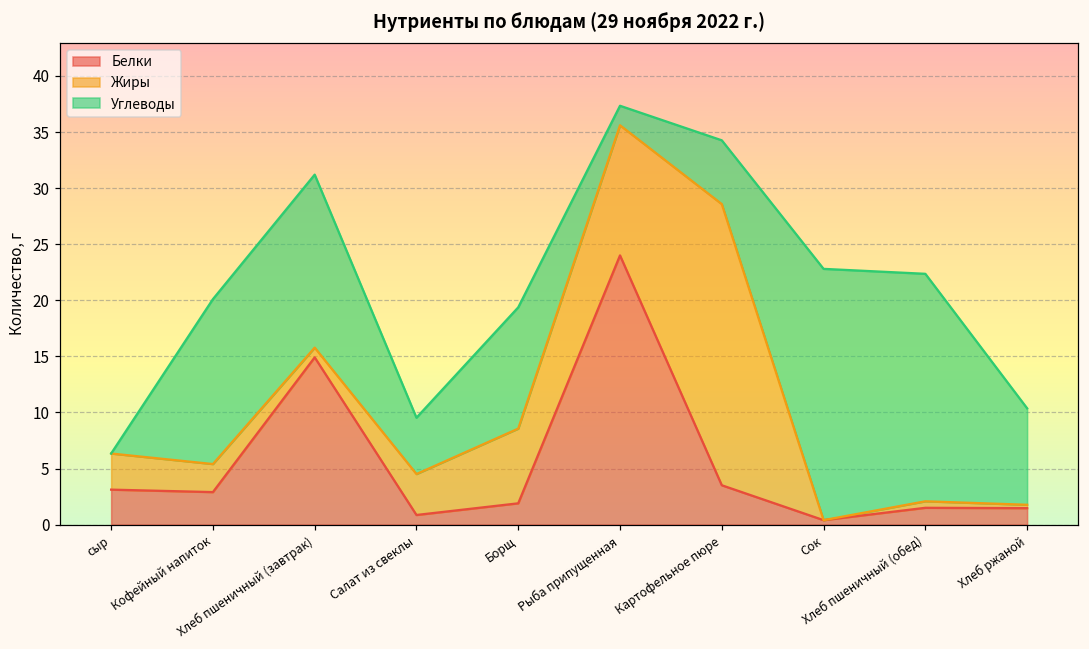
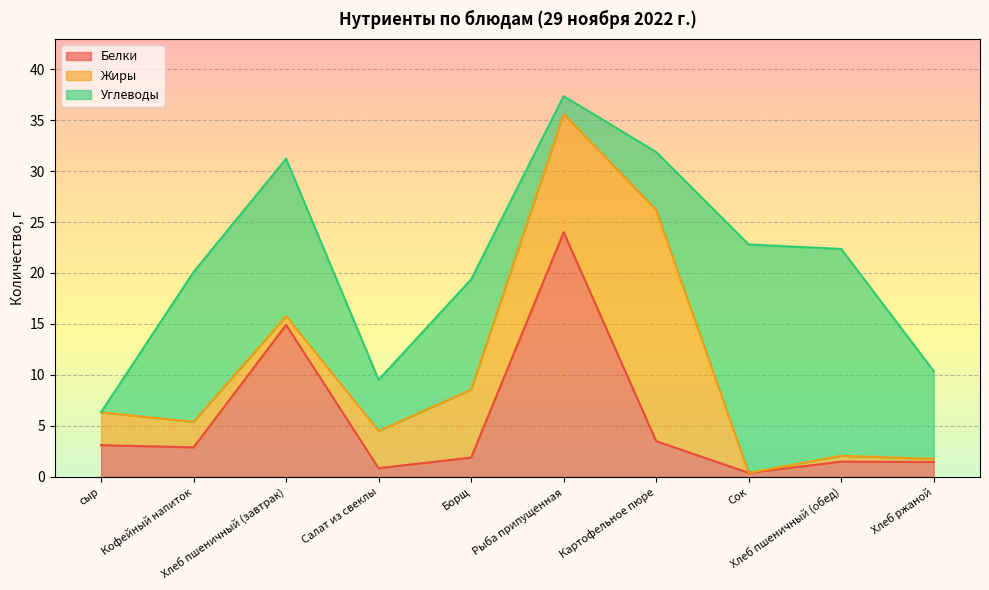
Жиры, Картофельное пюре: 25.1 -> 22.7
